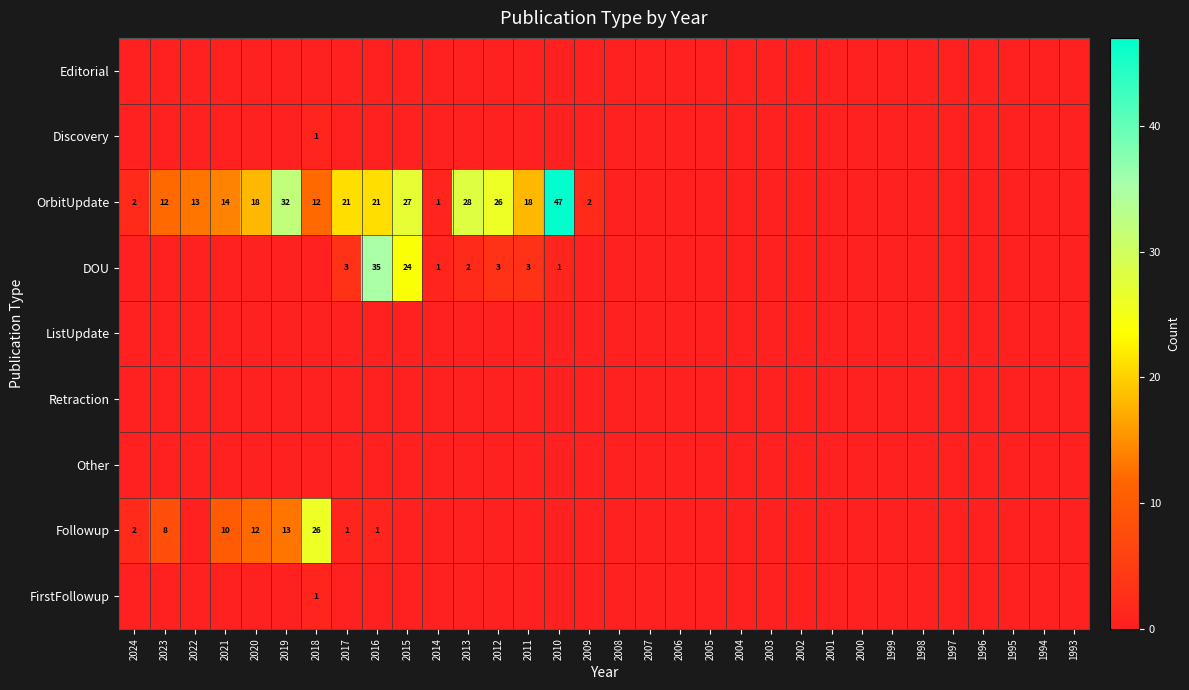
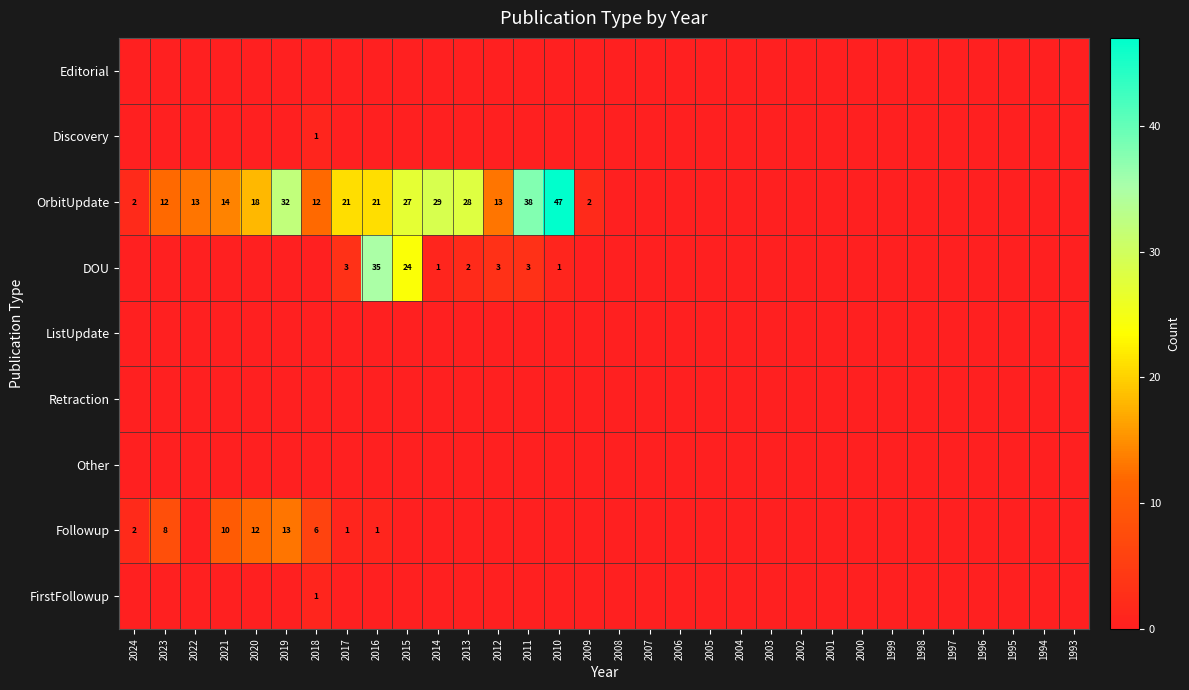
OrbitUpdate, 2014: 1 -> 29
OrbitUpdate, 2012: 26 -> 13
OrbitUpdate, 2011: 18 -> 38
Followup, 2018: 26 -> 6
